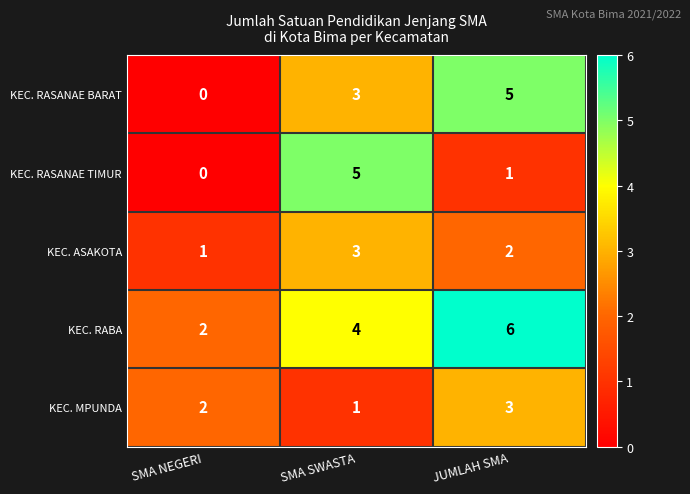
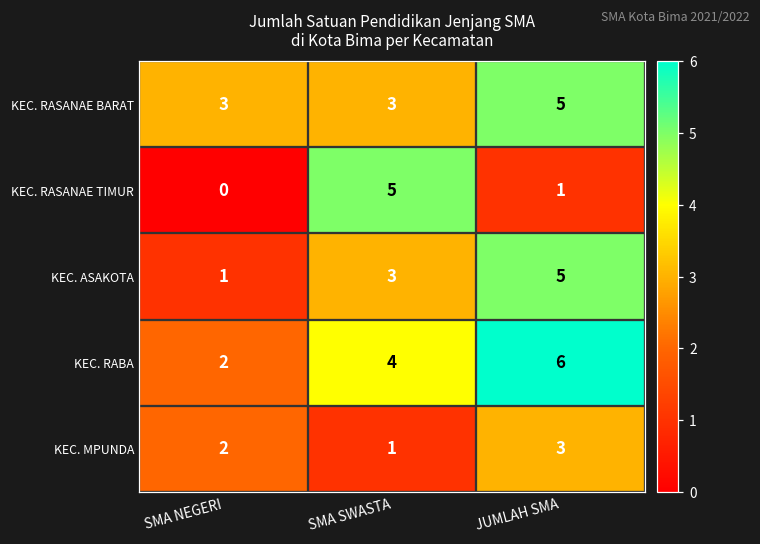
KEC. RASANAE BARAT, SMA NEGERI: 0 -> 3
KEC. ASAKOTA, JUMLAH SMA: 2 -> 5
